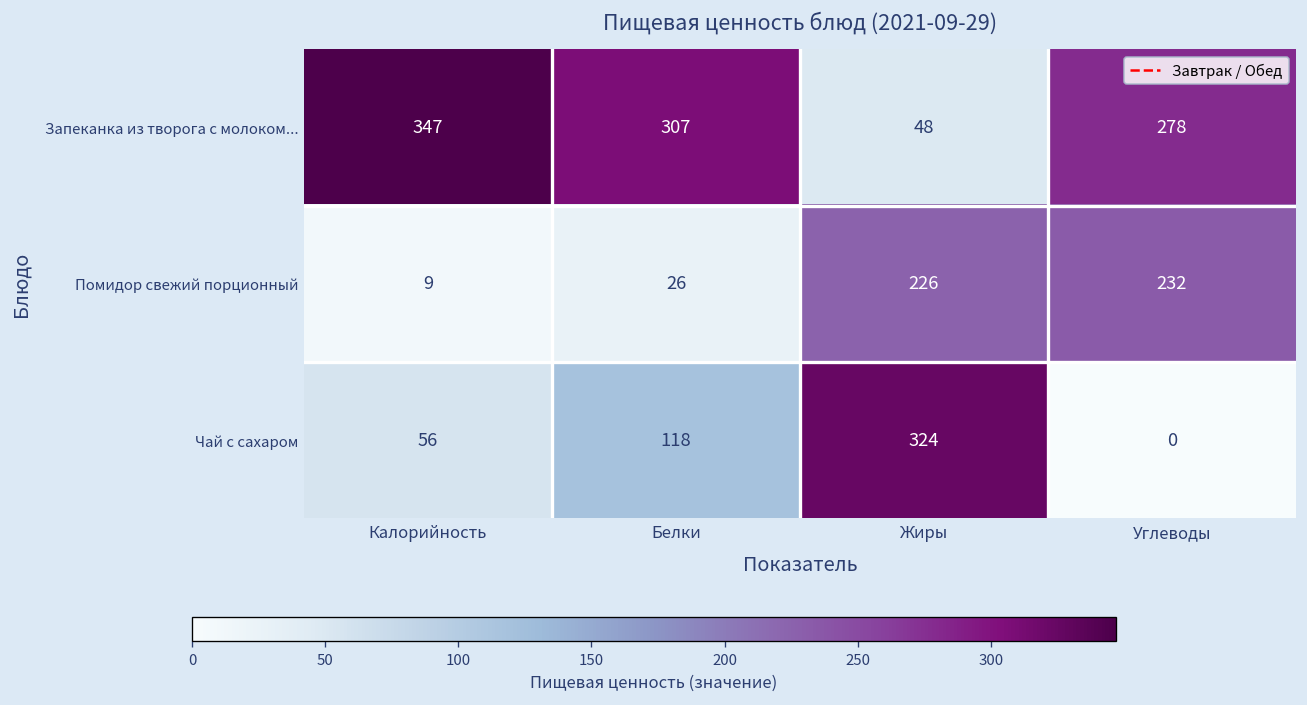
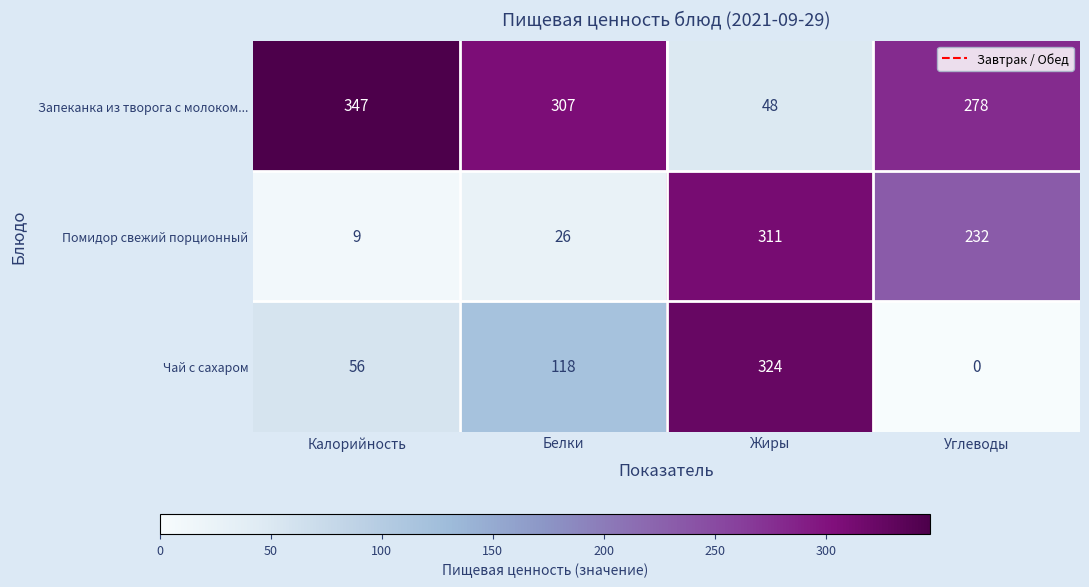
Помидор свежий порционный, Жиры: 226 -> 311
